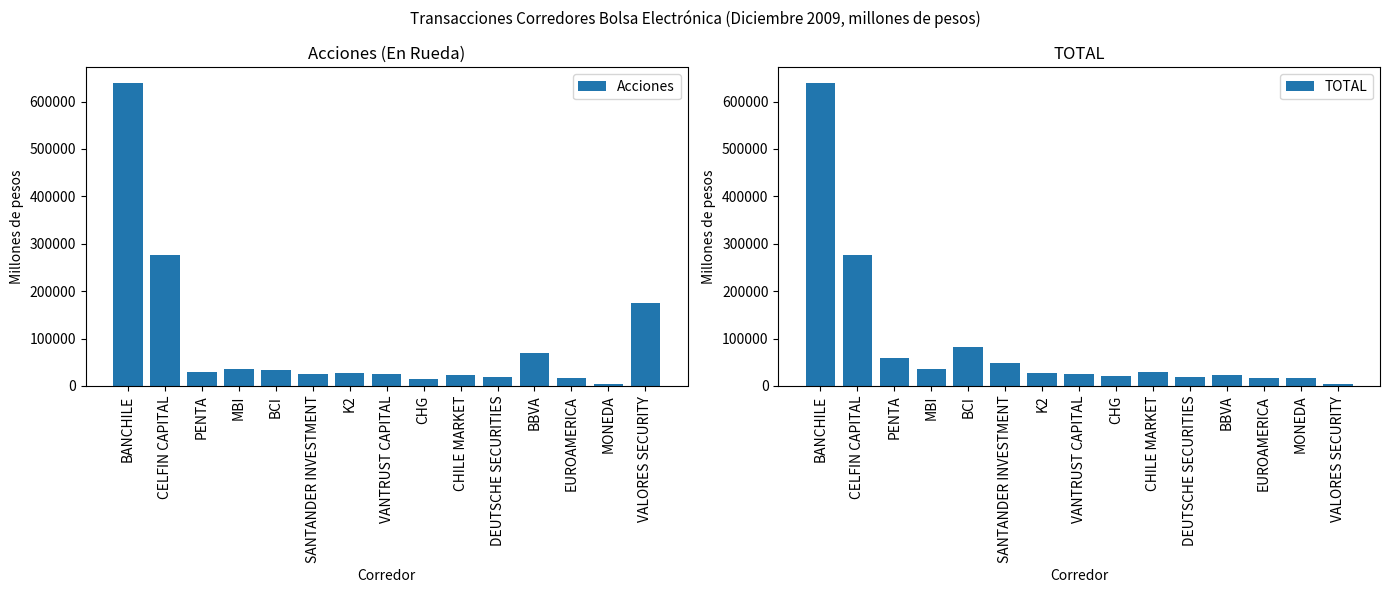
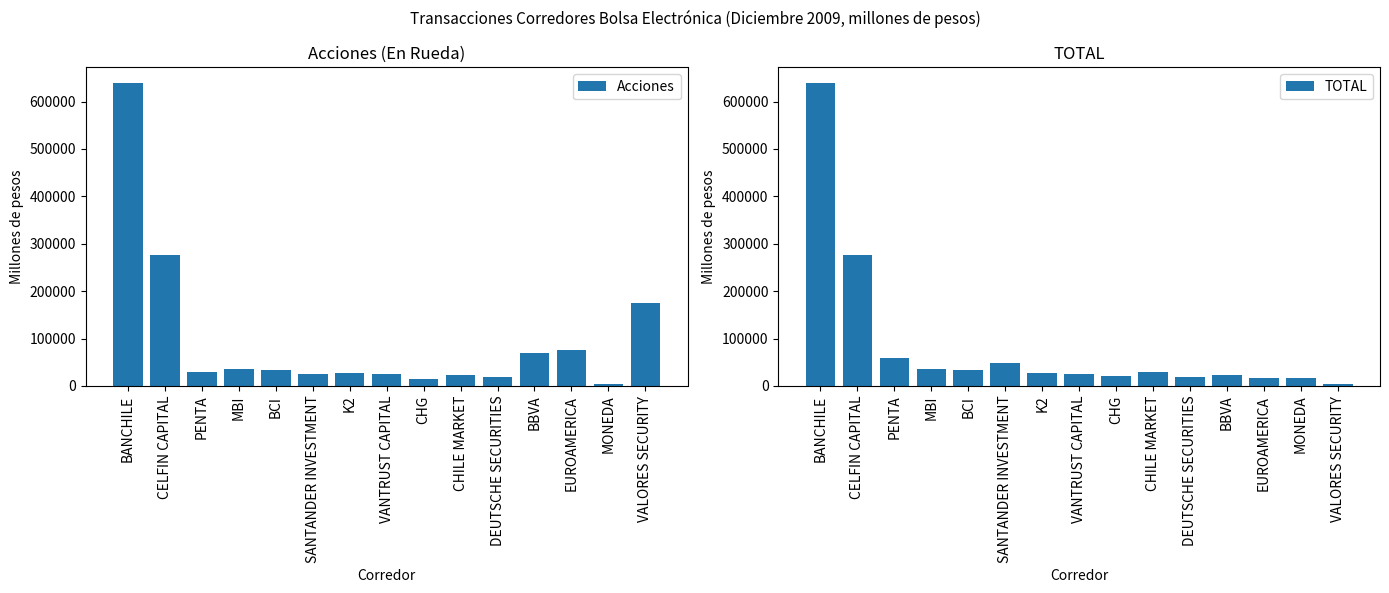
Acciones (En Rueda), EUROAMERICA: 20000 -> 80000
TOTAL, BCI: 80000 -> 30000
